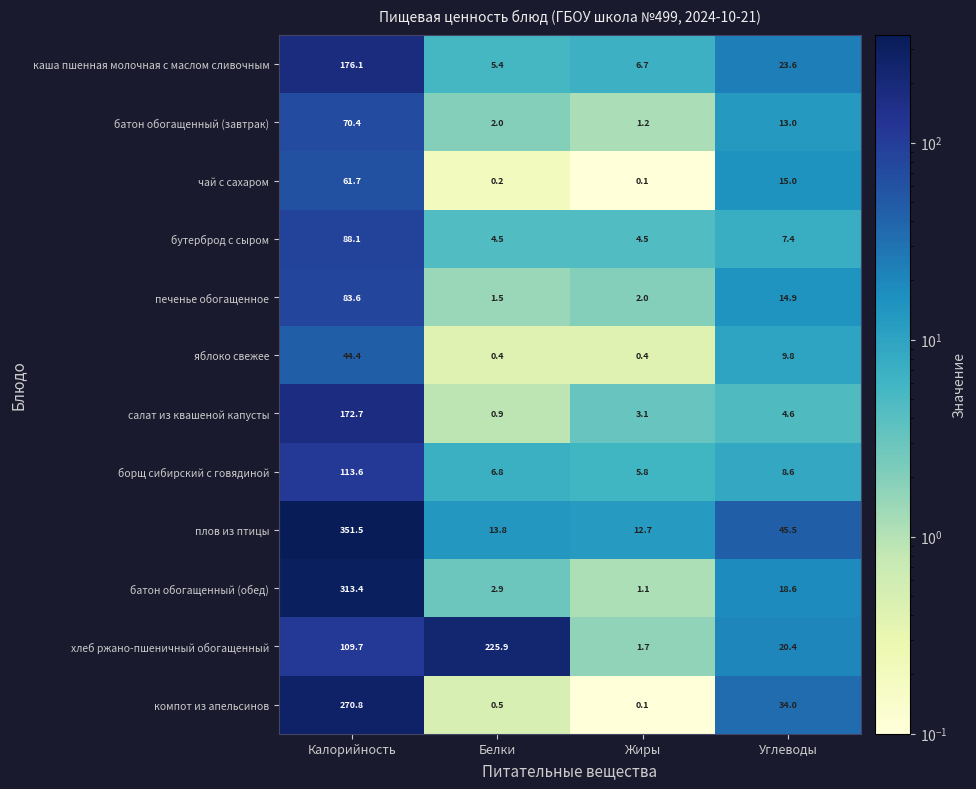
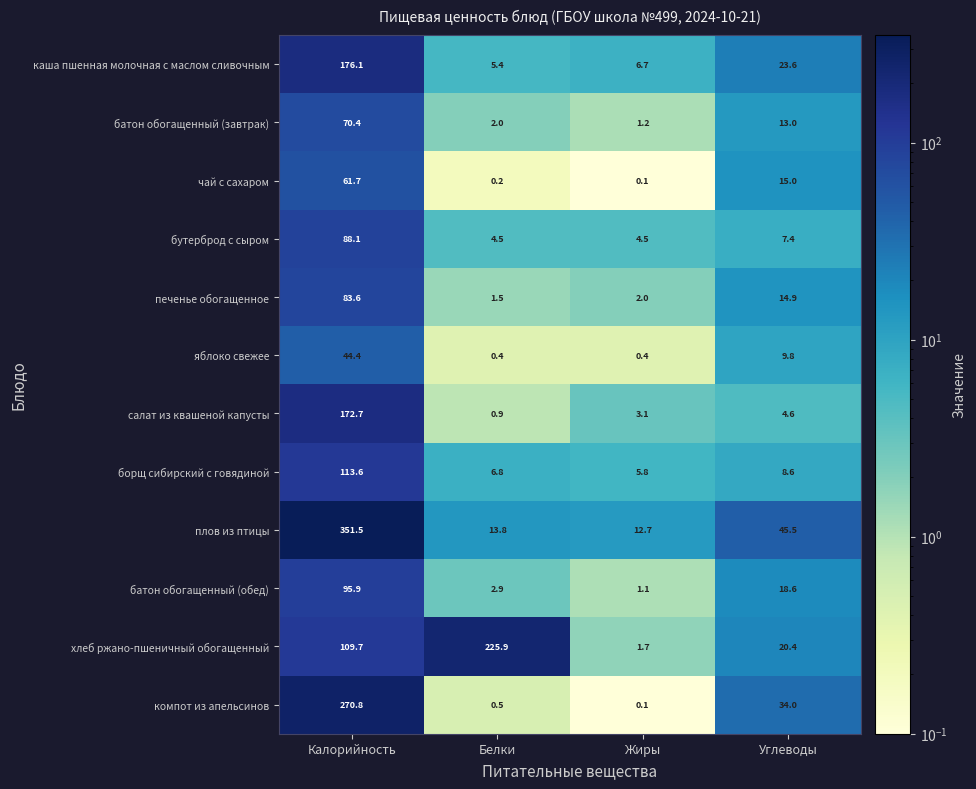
батон обогащенный (обед), Калорийность: 313.4 -> 95.9
